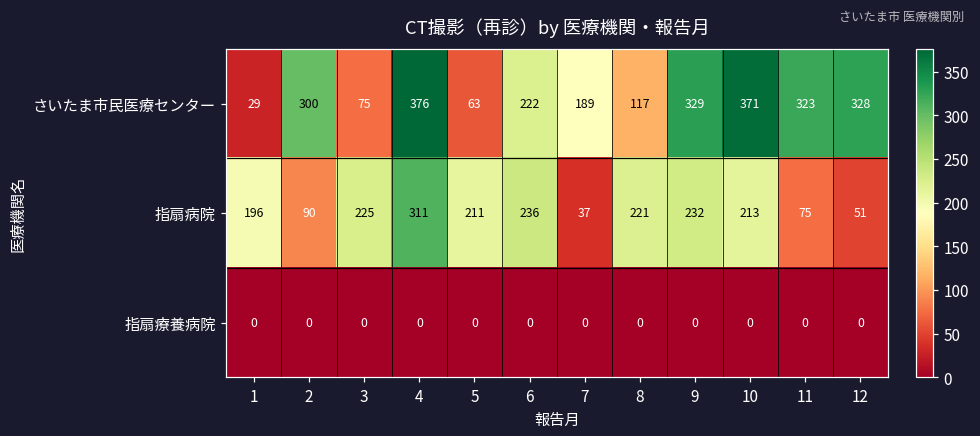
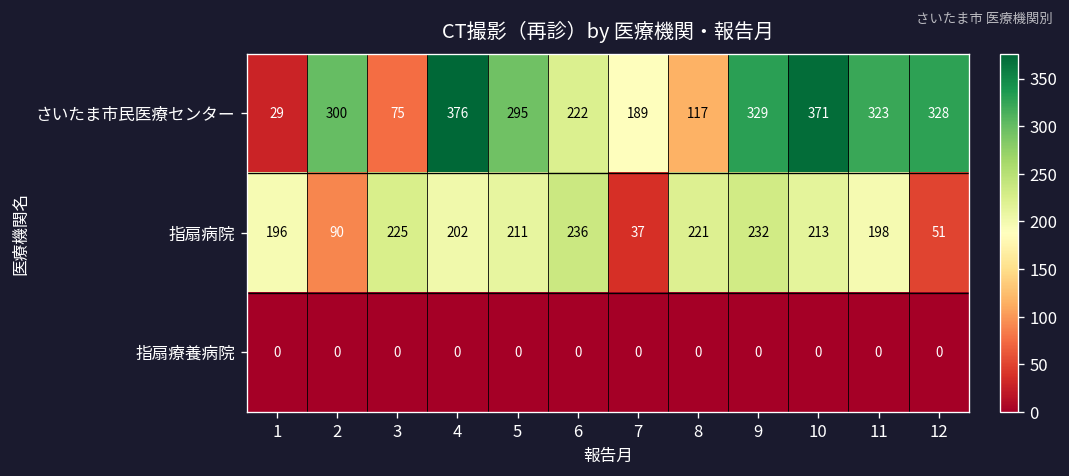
さいたま市民医療センター, 5: 63 -> 295
指扇病院, 4: 311 -> 202
指扇病院, 11: 75 -> 198
